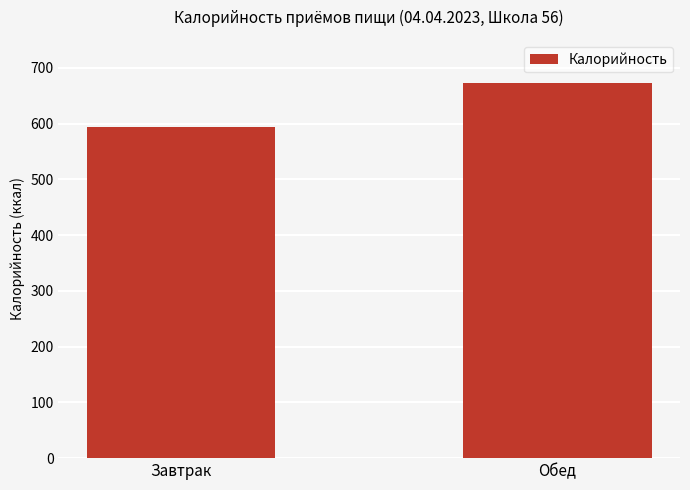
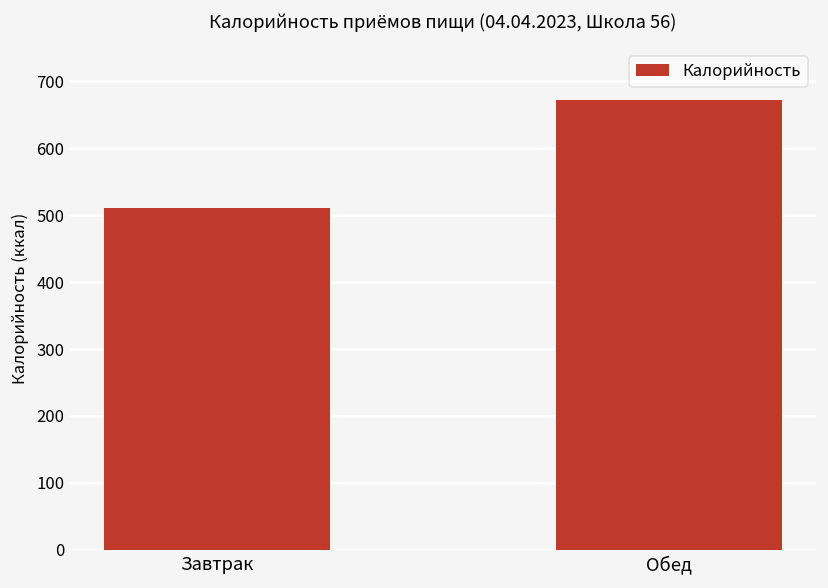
Завтрак: 590 -> 510
